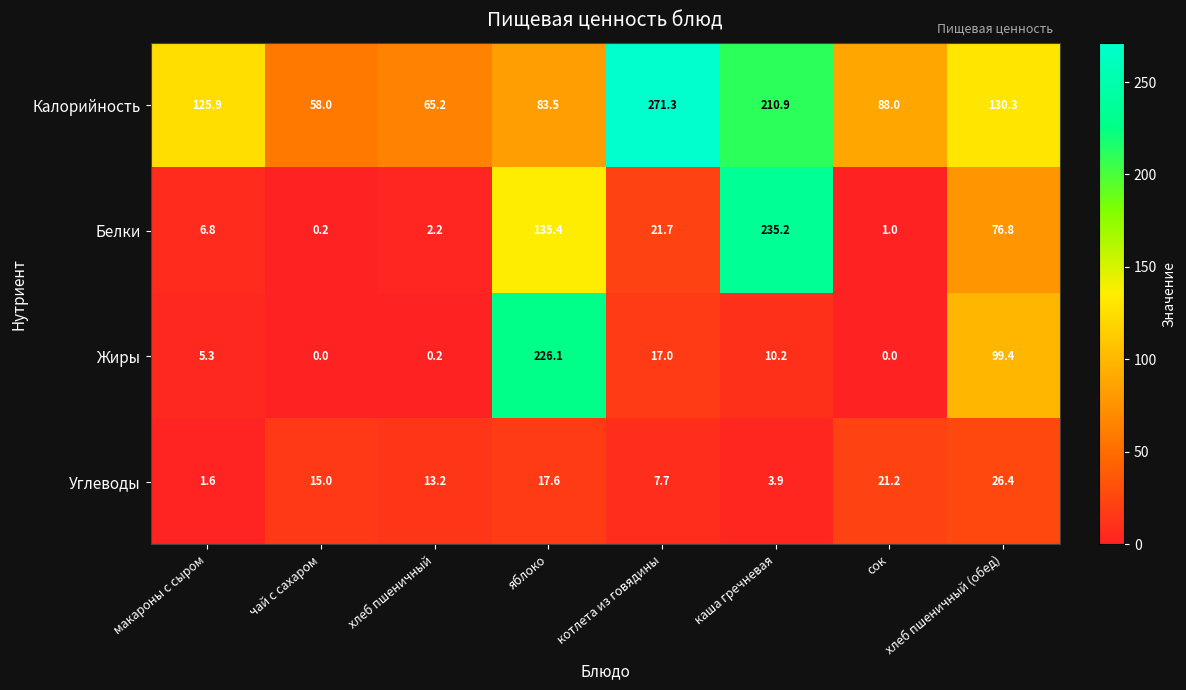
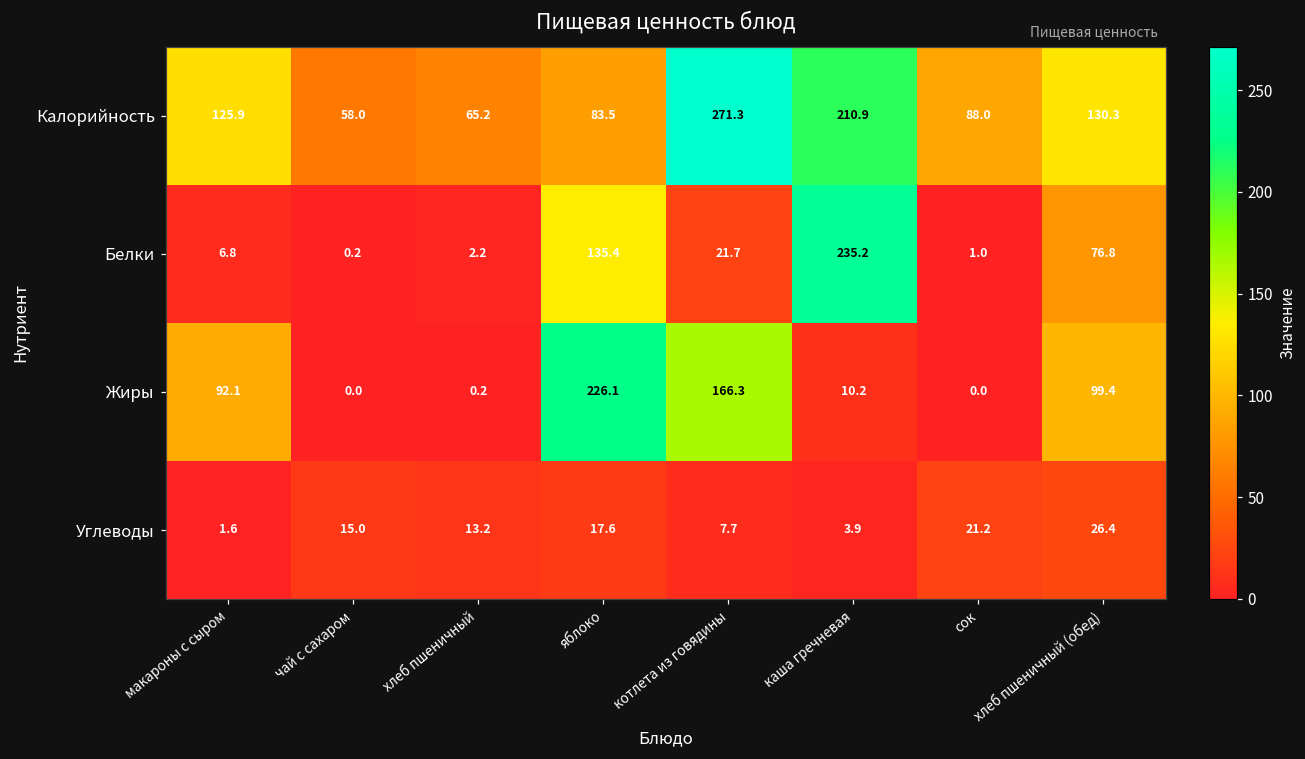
Жиры, макароны с сыром: 5.3 -> 92.1
Жиры, котлета из говядины: 17.0 -> 166.3
